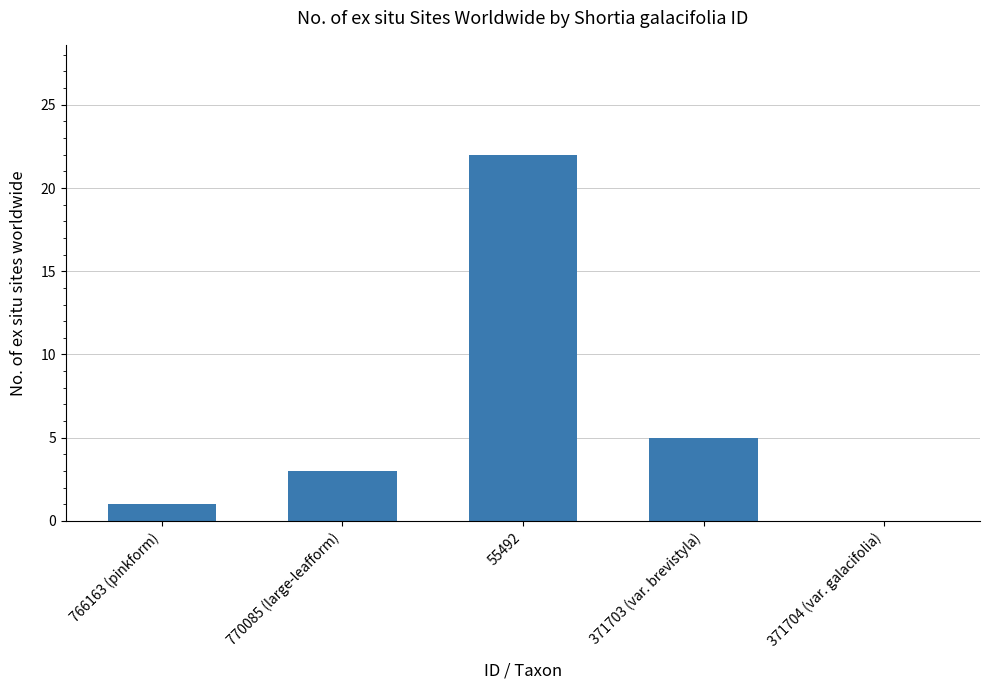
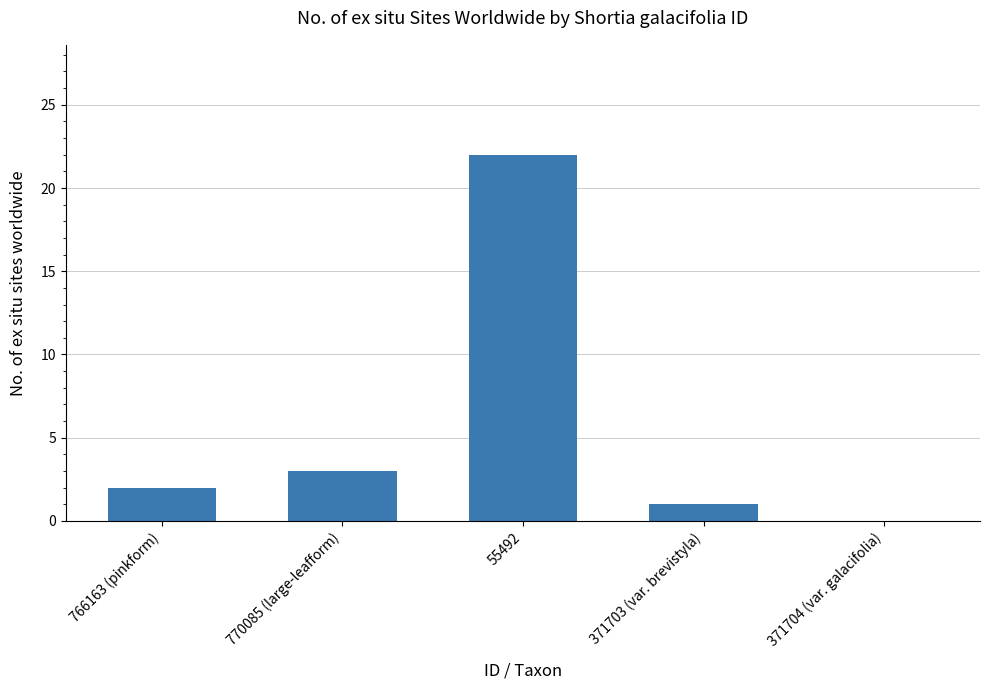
766163 (pinkform): 1 -> 2
371703 (var. brevistyla): 5 -> 1
